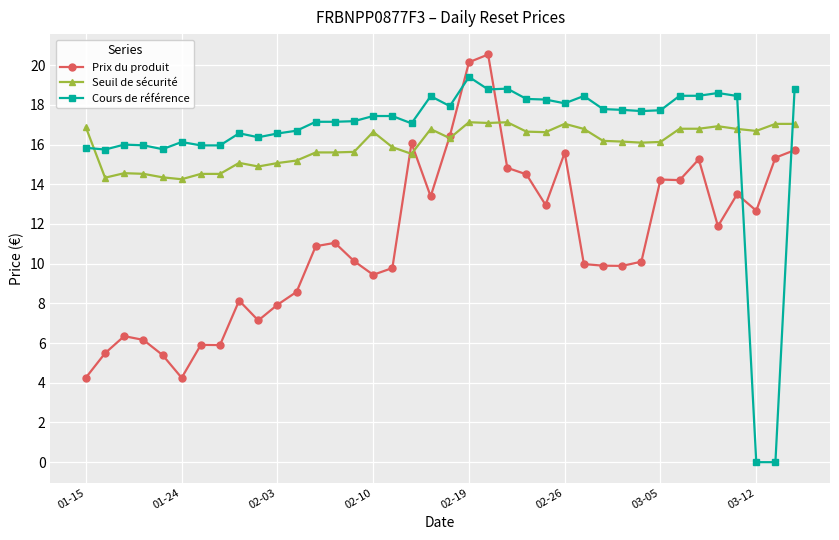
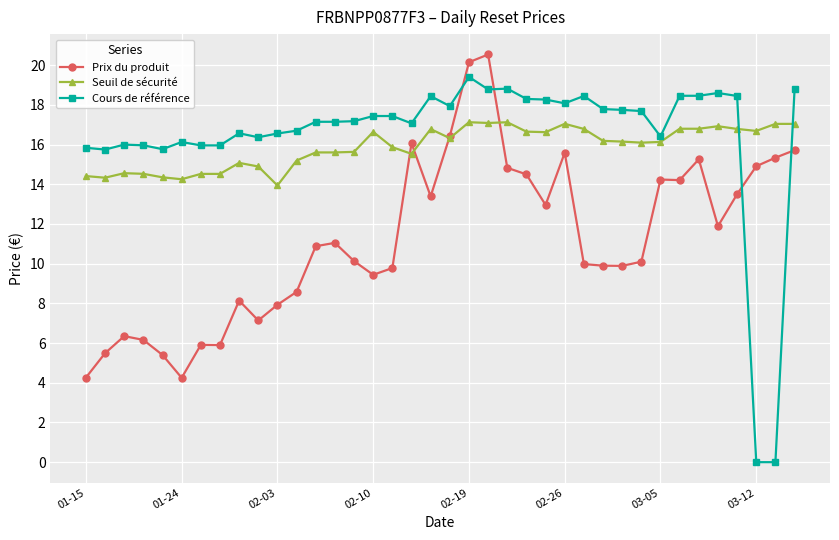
Seuil de sécurité, 01-15: 16.9 -> 14.4
Seuil de sécurité, 02-03: 15.1 -> 13.9
Cours de référence, 03-05: 17.7 -> 16.4
Prix du produit, 03-12: 12.7 -> 14.9
